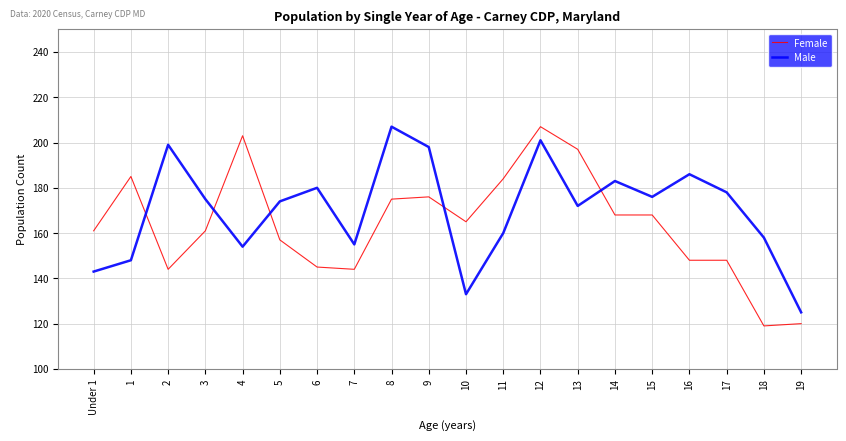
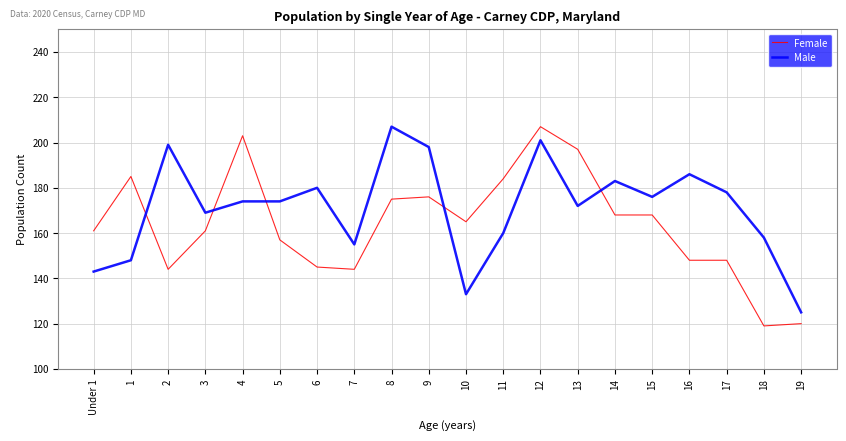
Male, 3: 175 -> 169
Male, 4: 154 -> 174
